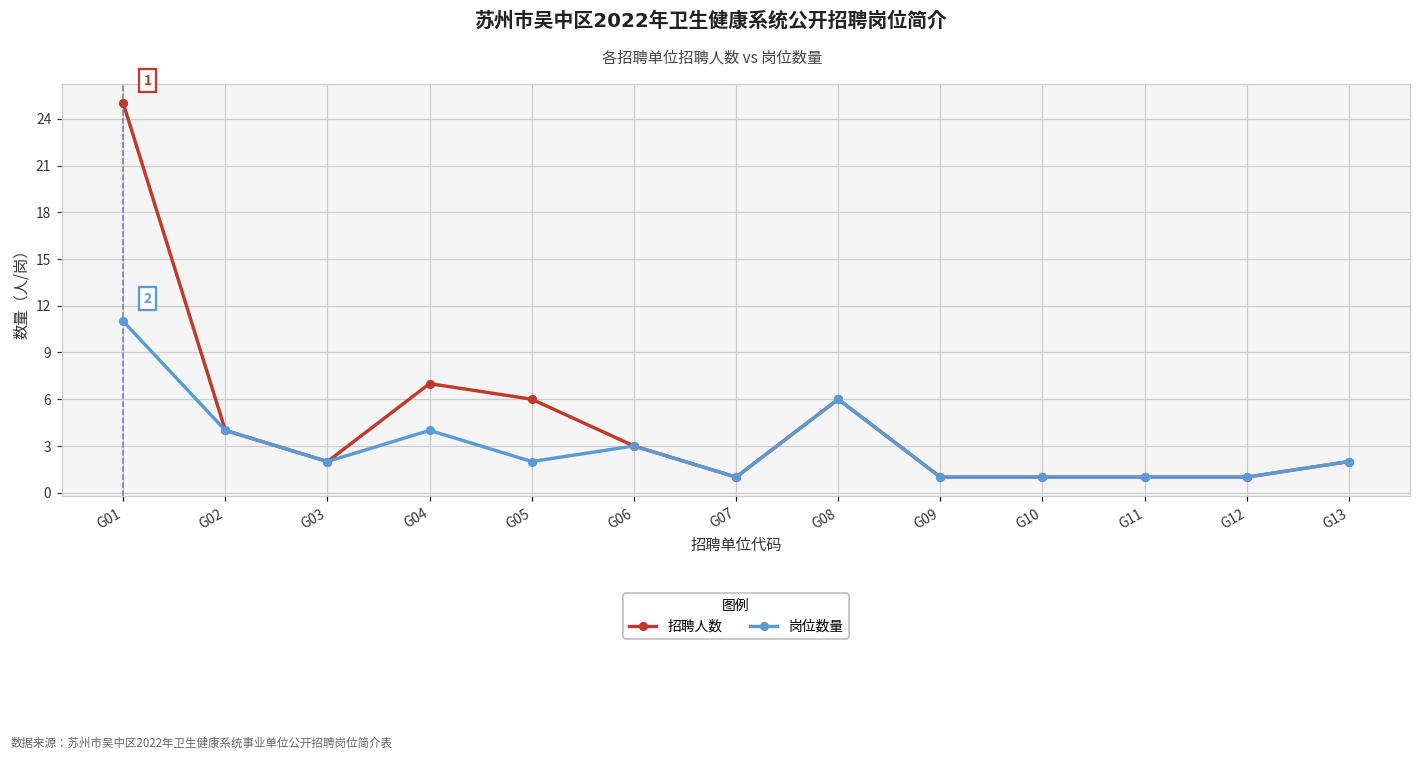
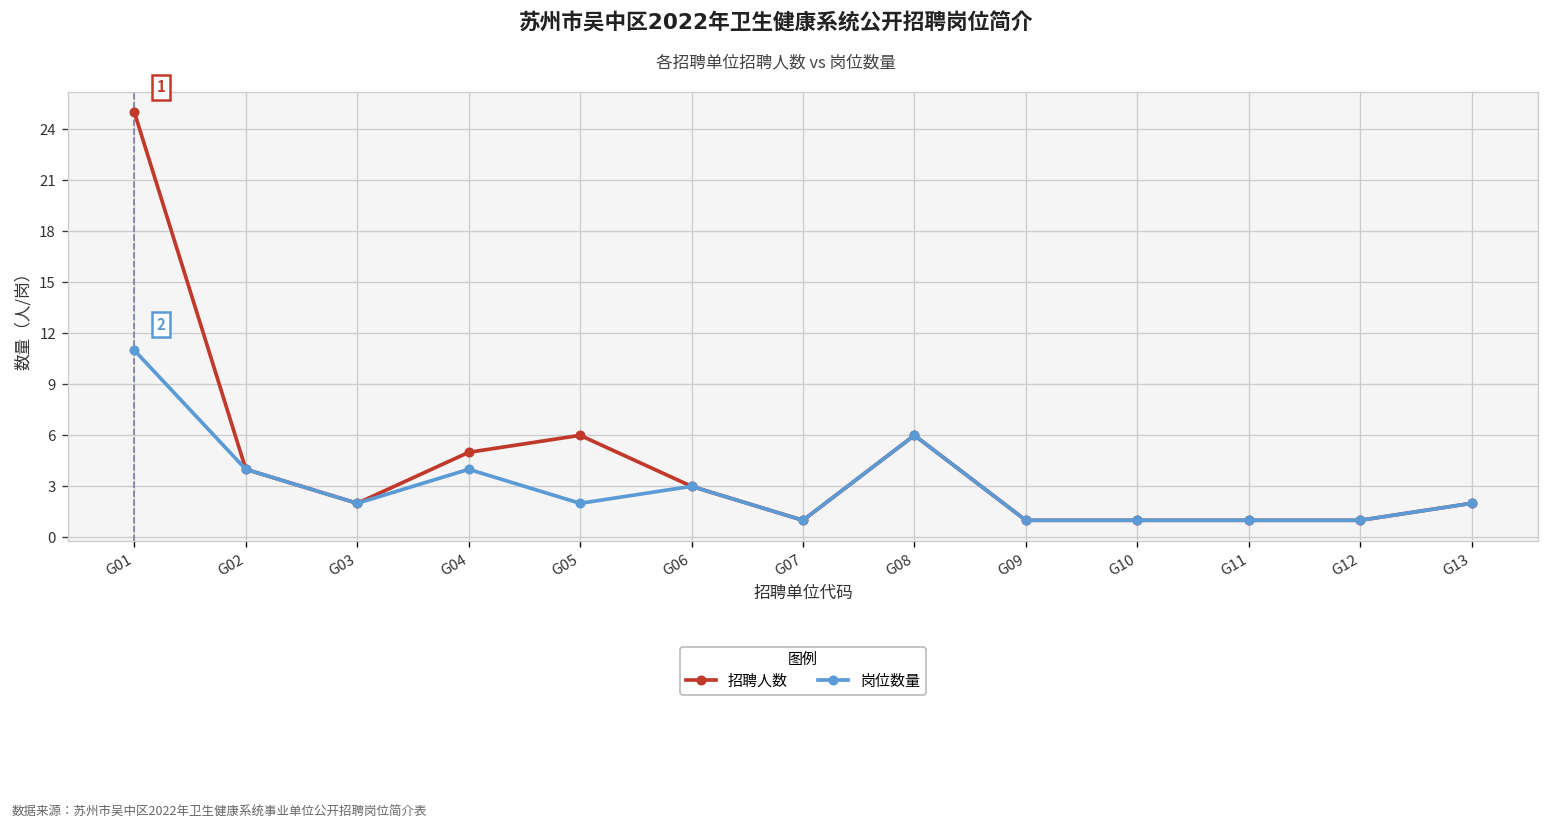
招聘人数, G04: 7 -> 5
